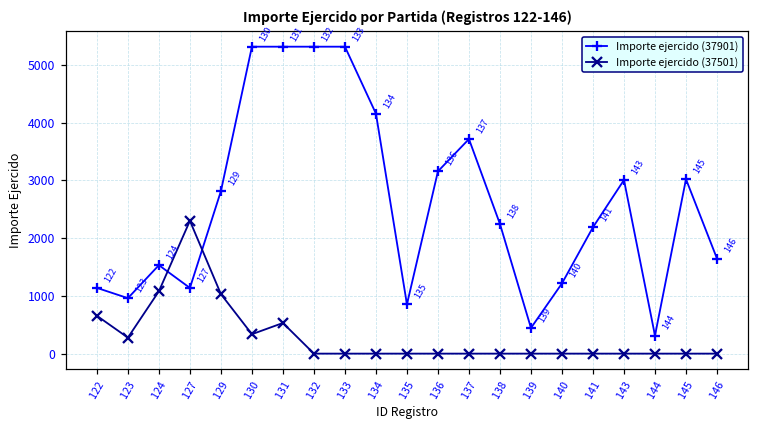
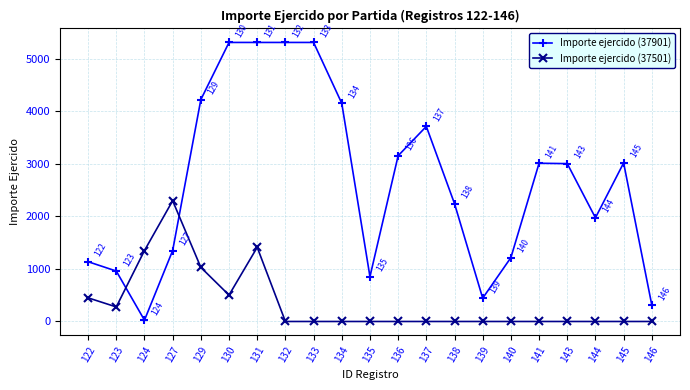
Importe ejercido (37501), 122: 700 -> 500
Importe ejercido (37901), 124: 1500 -> 0
Importe ejercido (37501), 124: 1100 -> 1400
Importe ejercido (37901), 127: 1100 -> 1400
Importe ejercido (37901), 129: 2800 -> 4200
Importe ejercido (37501), 130: 300 -> 500
Importe ejercido (37501), 131: 500 -> 1400
Importe ejercido (37901), 141: 2200 -> 3000
Importe ejercido (37901), 144: 300 -> 2000
Importe ejercido (37901), 146: 1600 -> 300
